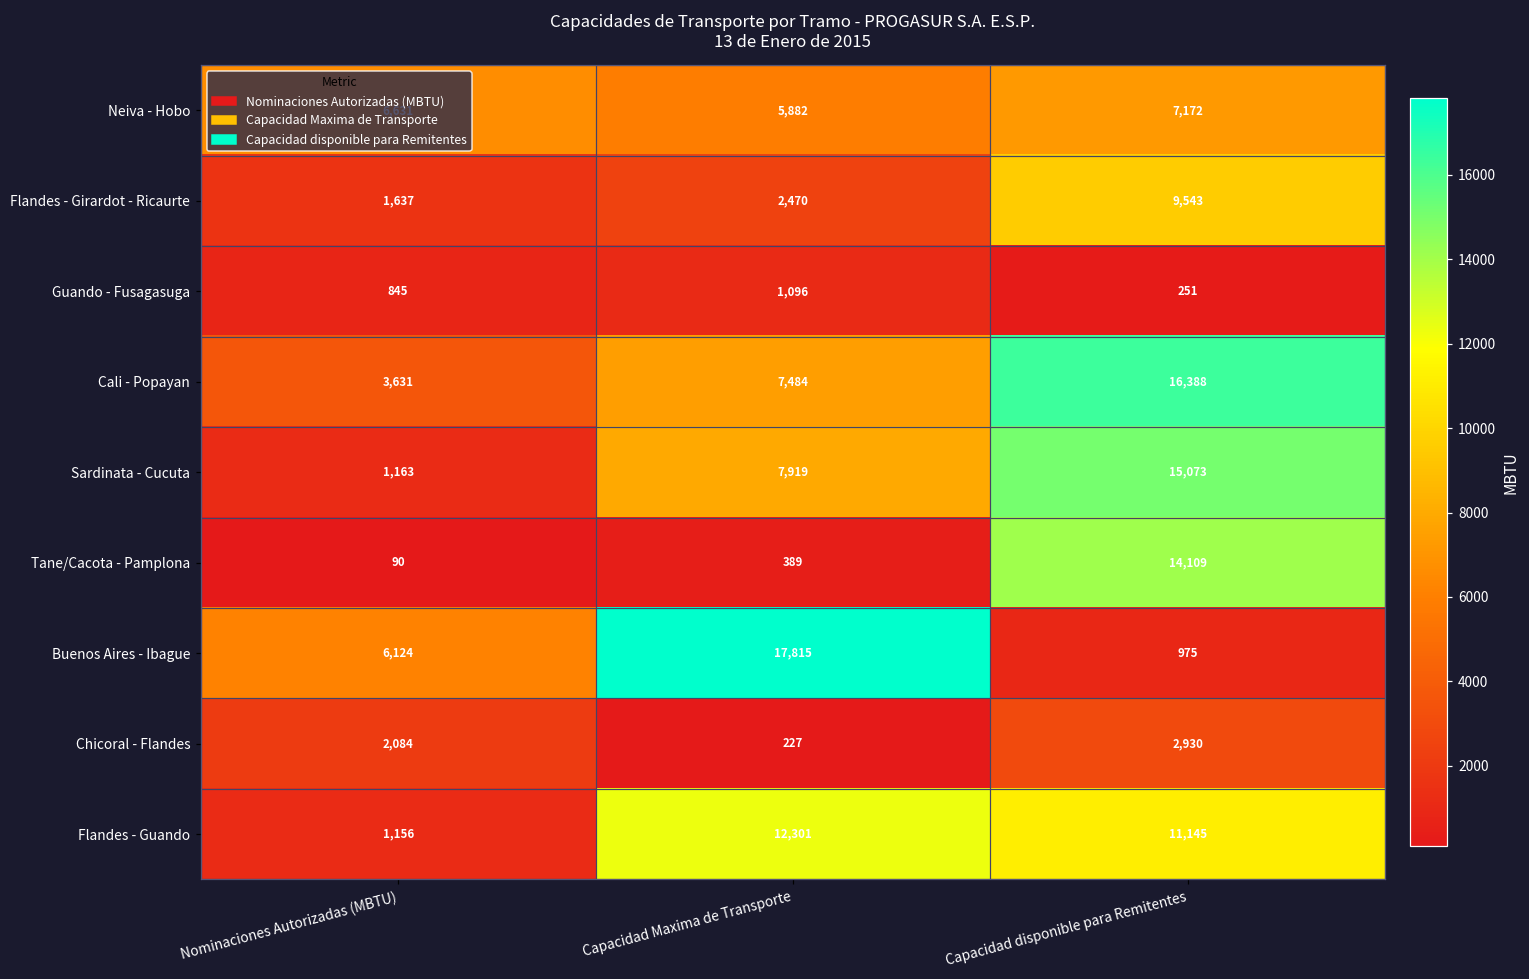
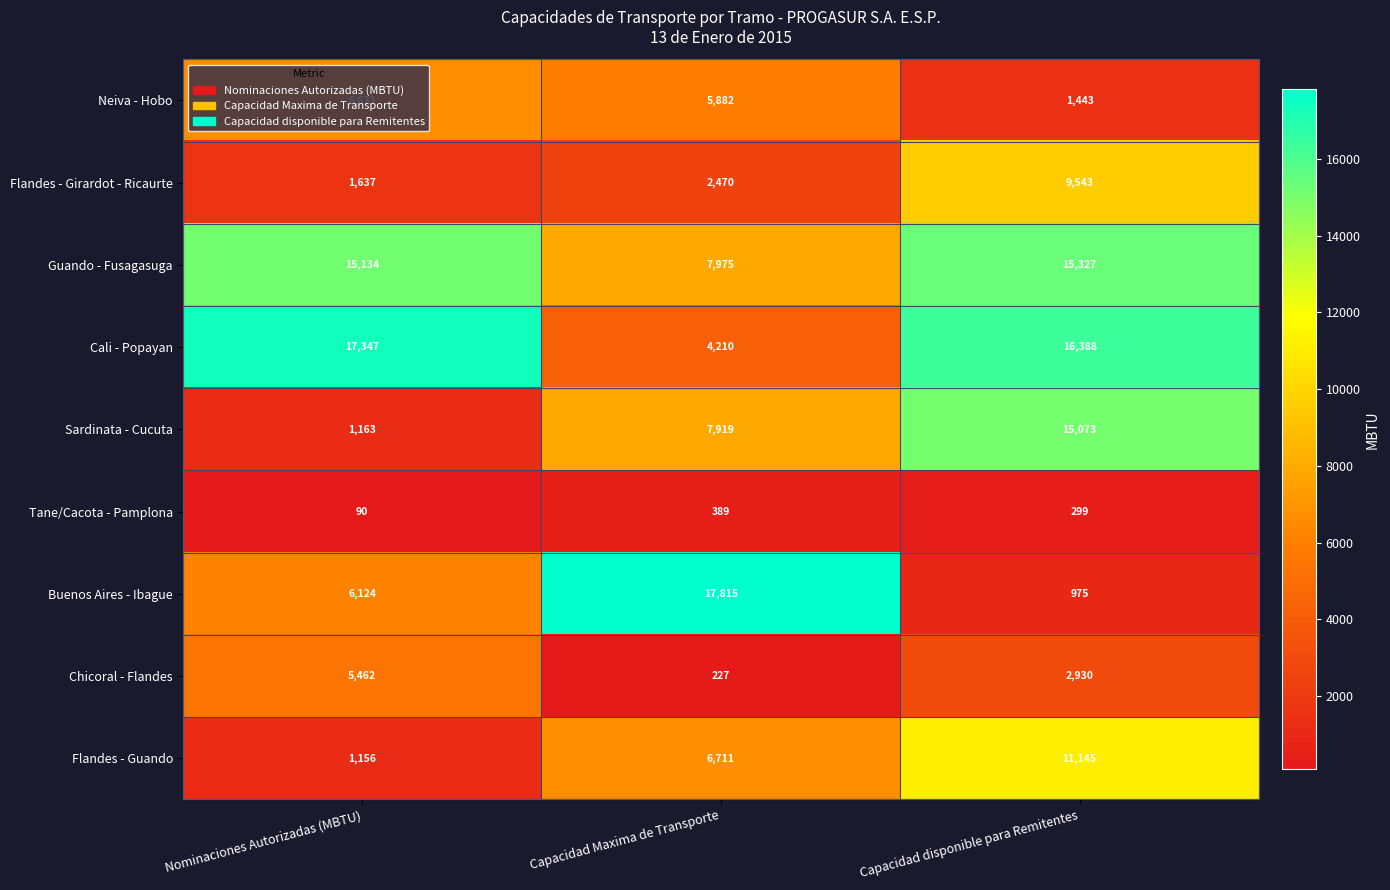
Neiva - Hobo, Capacidad disponible para Remitentes: 7,172 -> 1,443
Guando - Fusagasuga, Nominaciones Autorizadas (MBTU): 845 -> 15,134
Guando - Fusagasuga, Capacidad Maxima de Transporte: 1,096 -> 7,975
Guando - Fusagasuga, Capacidad disponible para Remitentes: 251 -> 15,327
Cali - Popayan, Nominaciones Autorizadas (MBTU): 3,631 -> 17,347
Cali - Popayan, Capacidad Maxima de Transporte: 7,484 -> 4,210
Tane/Cacota - Pamplona, Capacidad disponible para Remitentes: 14,109 -> 299
Chicoral - Flandes, Nominaciones Autorizadas (MBTU): 2,084 -> 5,462
Flandes - Guando, Capacidad Maxima de Transporte: 12,301 -> 6,711
